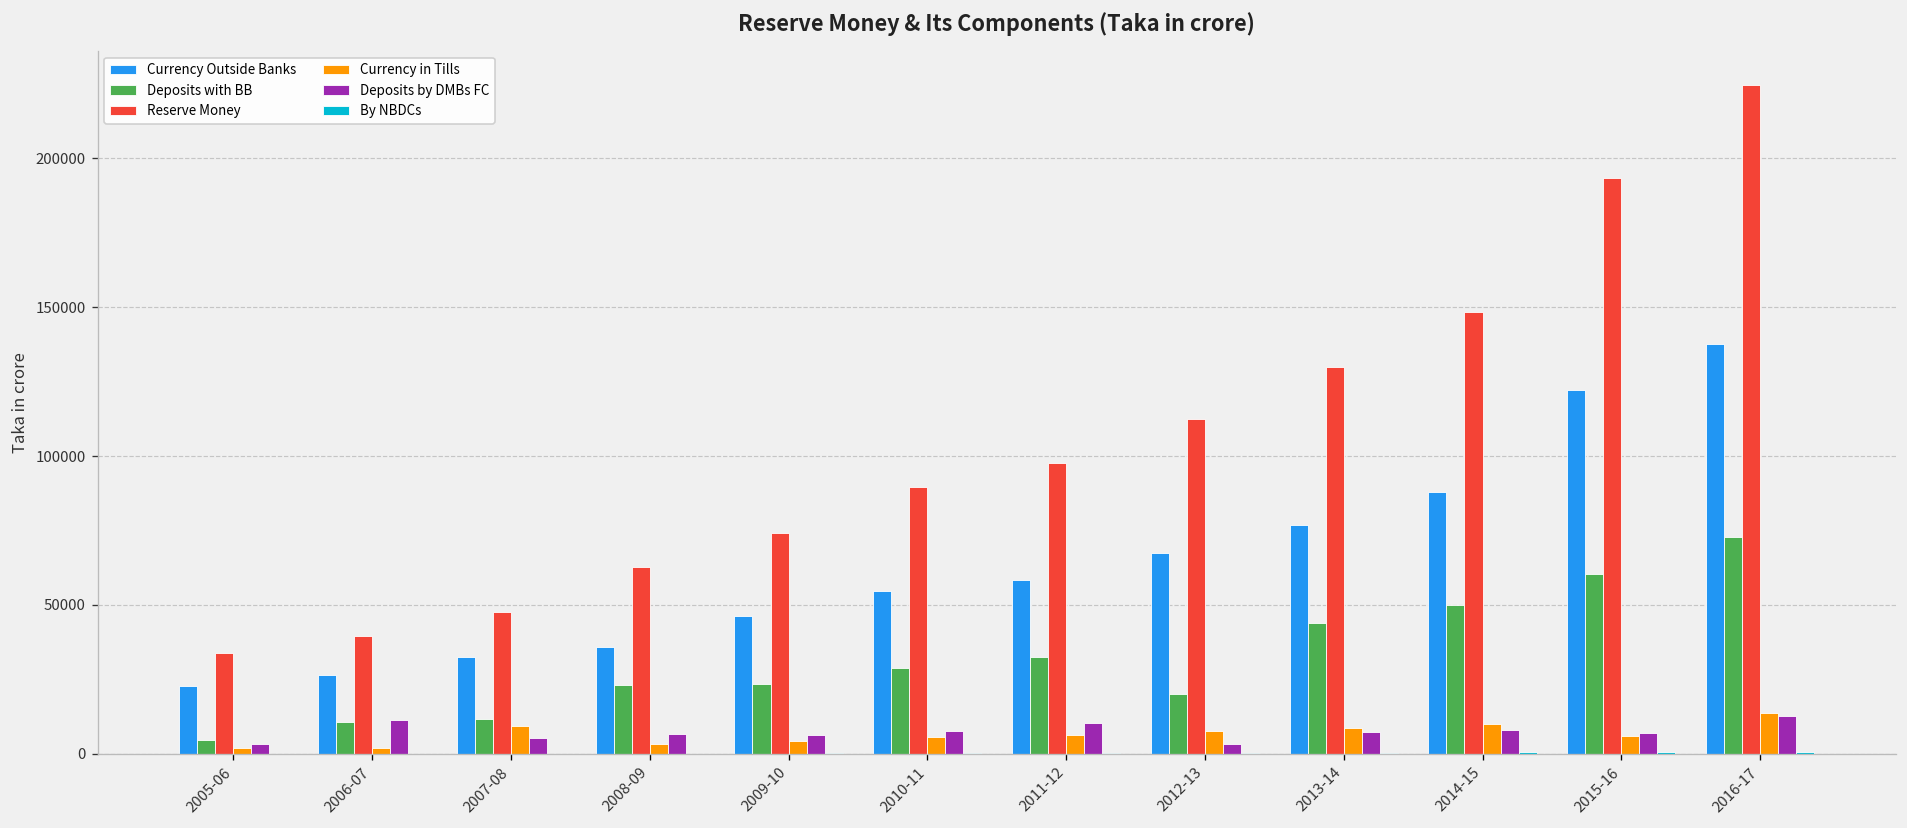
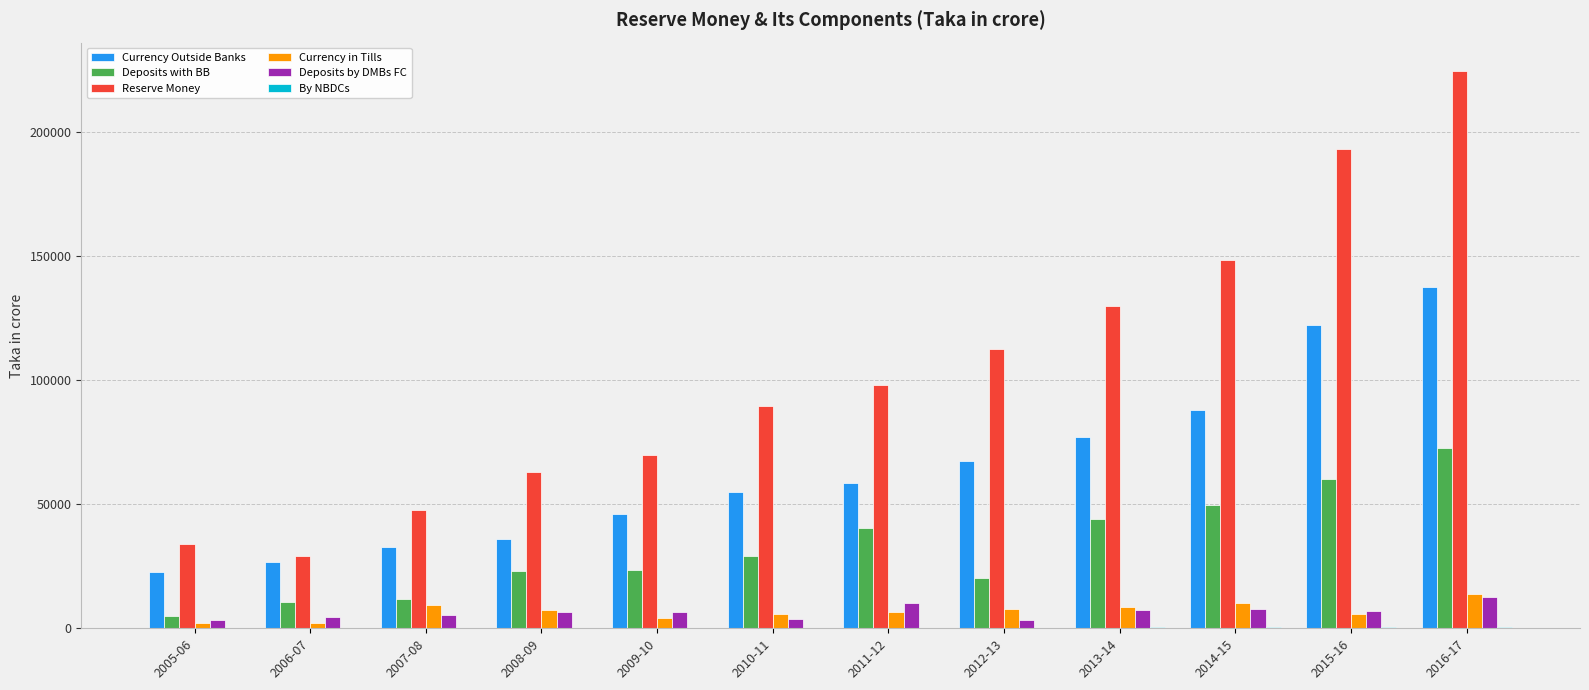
Reserve Money, 2006-07: 39000 -> 29000
Deposits by DMBs FC, 2006-07: 12000 -> 5000
Currency in Tills, 2008-09: 3000 -> 7000
Reserve Money, 2009-10: 74000 -> 70000
Deposits by DMBs FC, 2010-11: 8000 -> 4000
Deposits with BB, 2011-12: 33000 -> 40000
